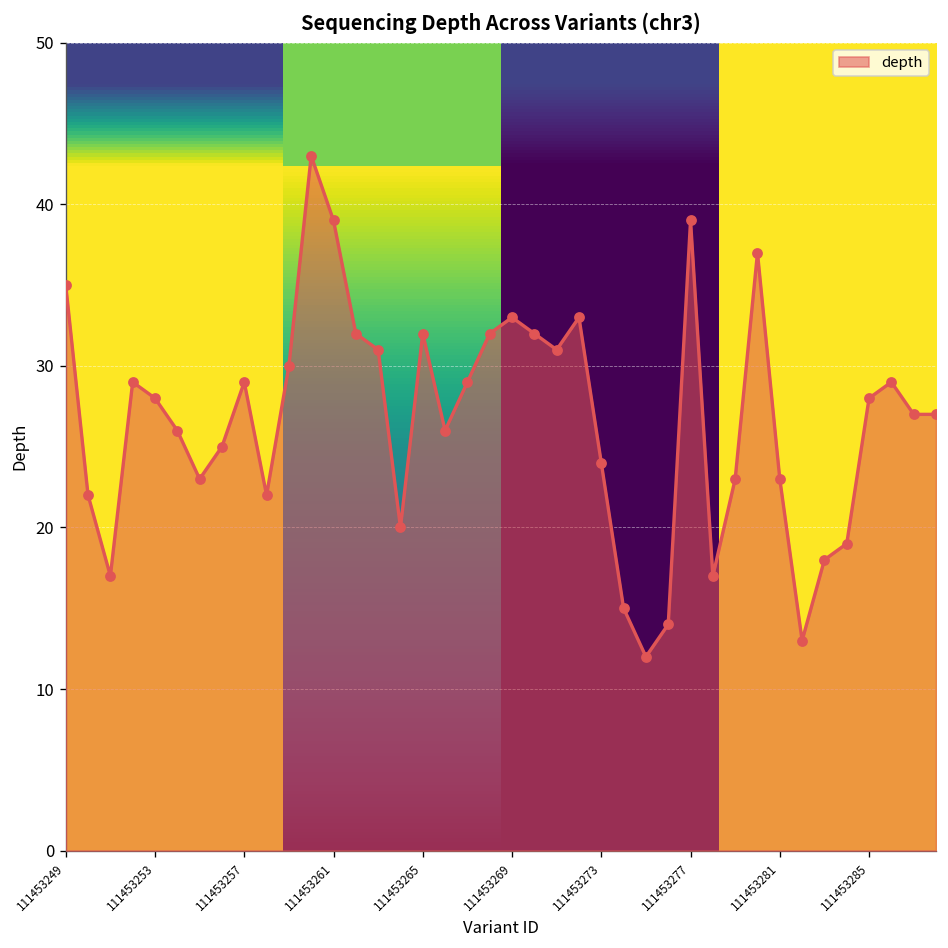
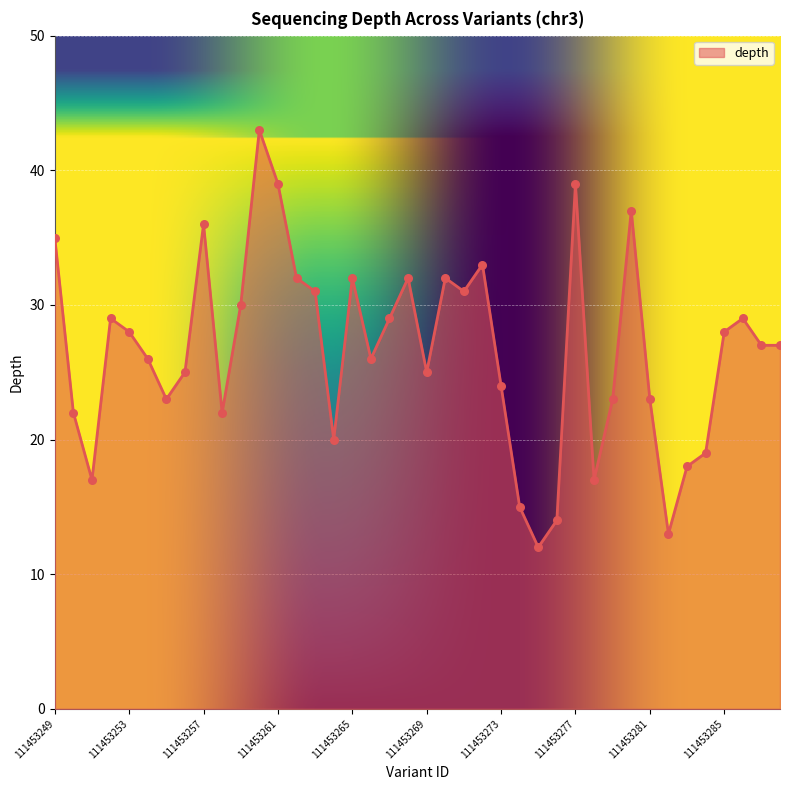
111453257: 29 -> 36
111453269: 33 -> 25
